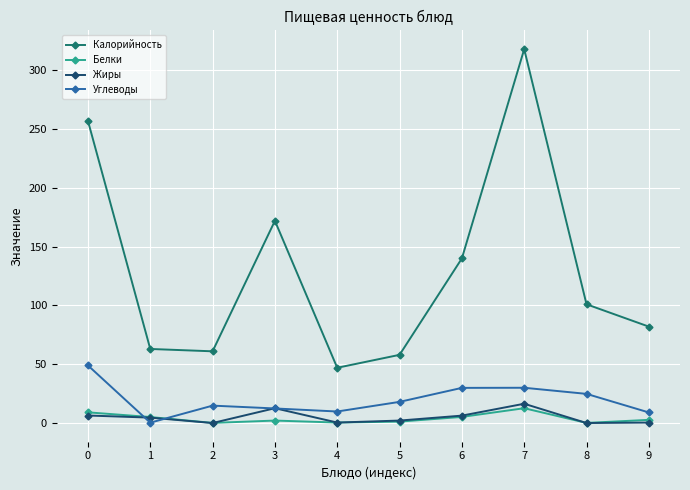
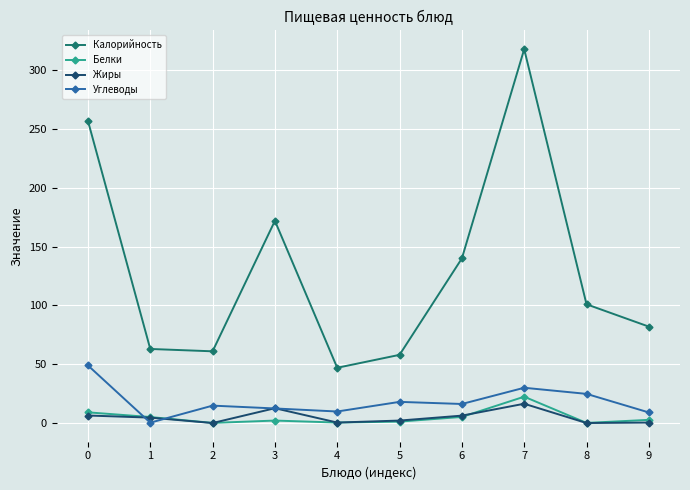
Углеводы, 6: 30 -> 16
Белки, 7: 13 -> 22
